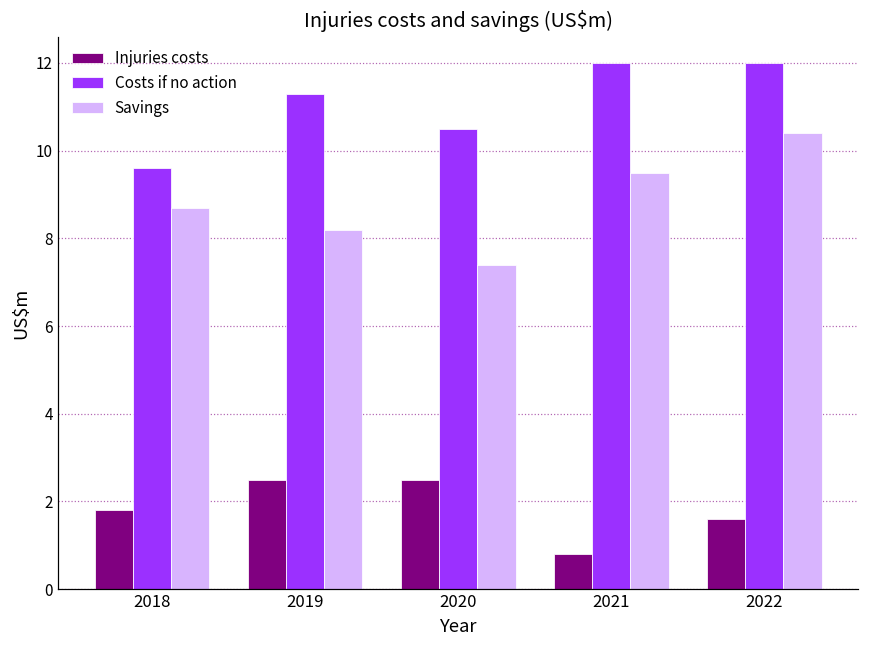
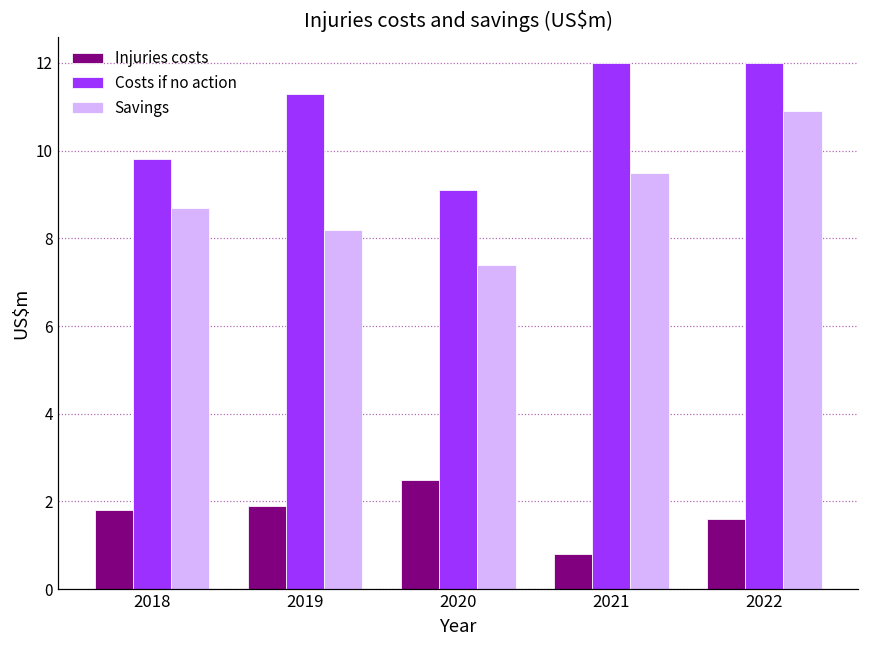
Costs if no action, 2018: 9.6 -> 9.8
Injuries costs, 2019: 2.5 -> 1.9
Costs if no action, 2020: 10.5 -> 9.1
Savings, 2022: 10.4 -> 10.9
